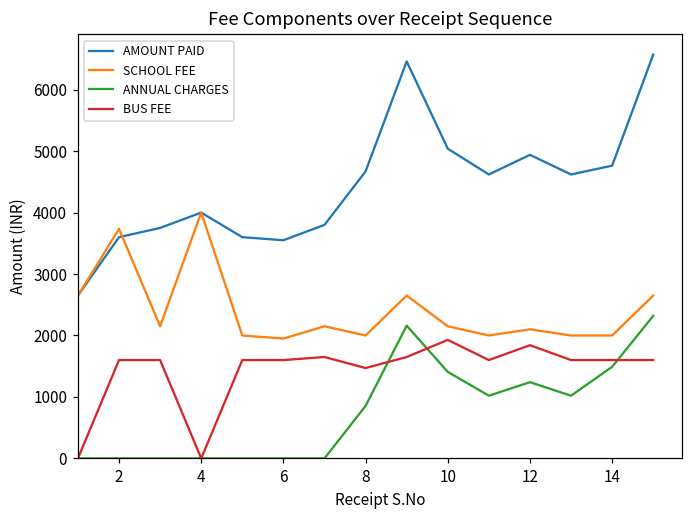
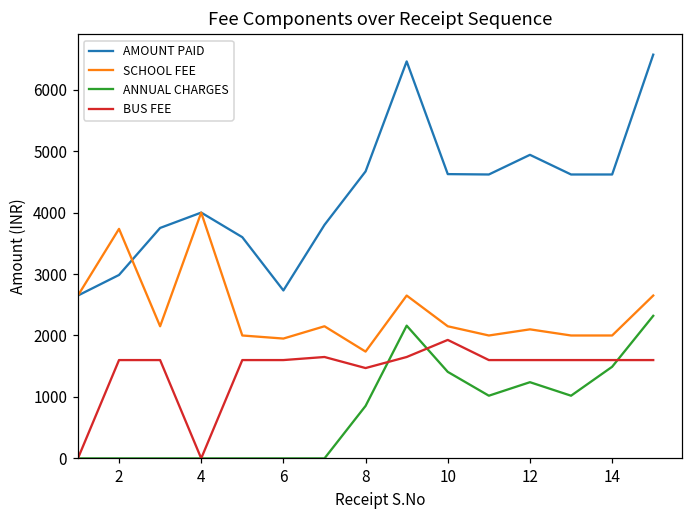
AMOUNT PAID, 2: 3600 -> 3000
AMOUNT PAID, 6: 3600 -> 2700
SCHOOL FEE, 8: 2000 -> 1700
AMOUNT PAID, 10: 5000 -> 4600
BUS FEE, 12: 1800 -> 1600
AMOUNT PAID, 14: 4800 -> 4600
